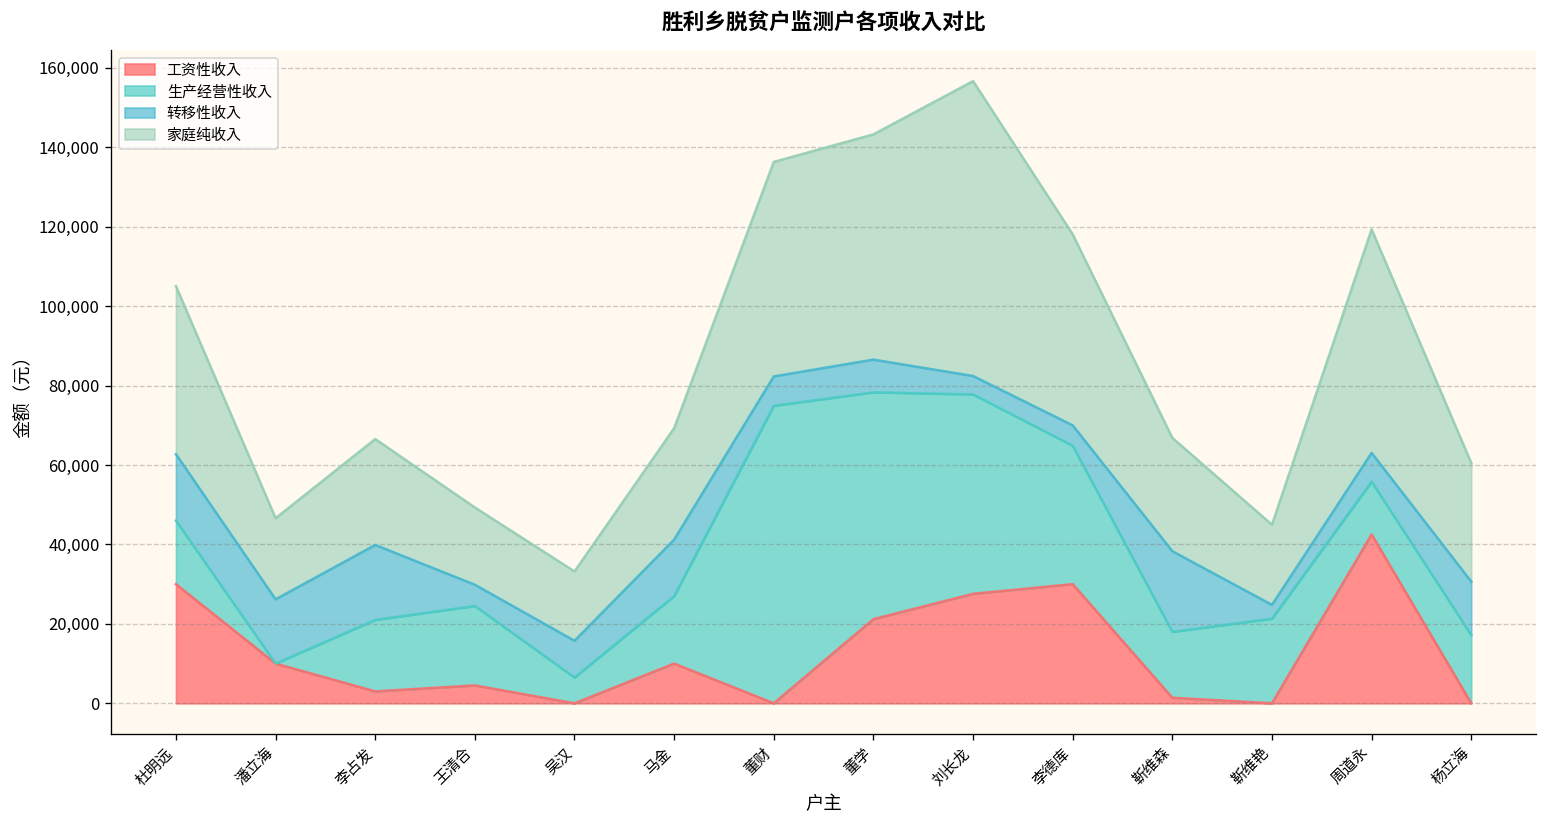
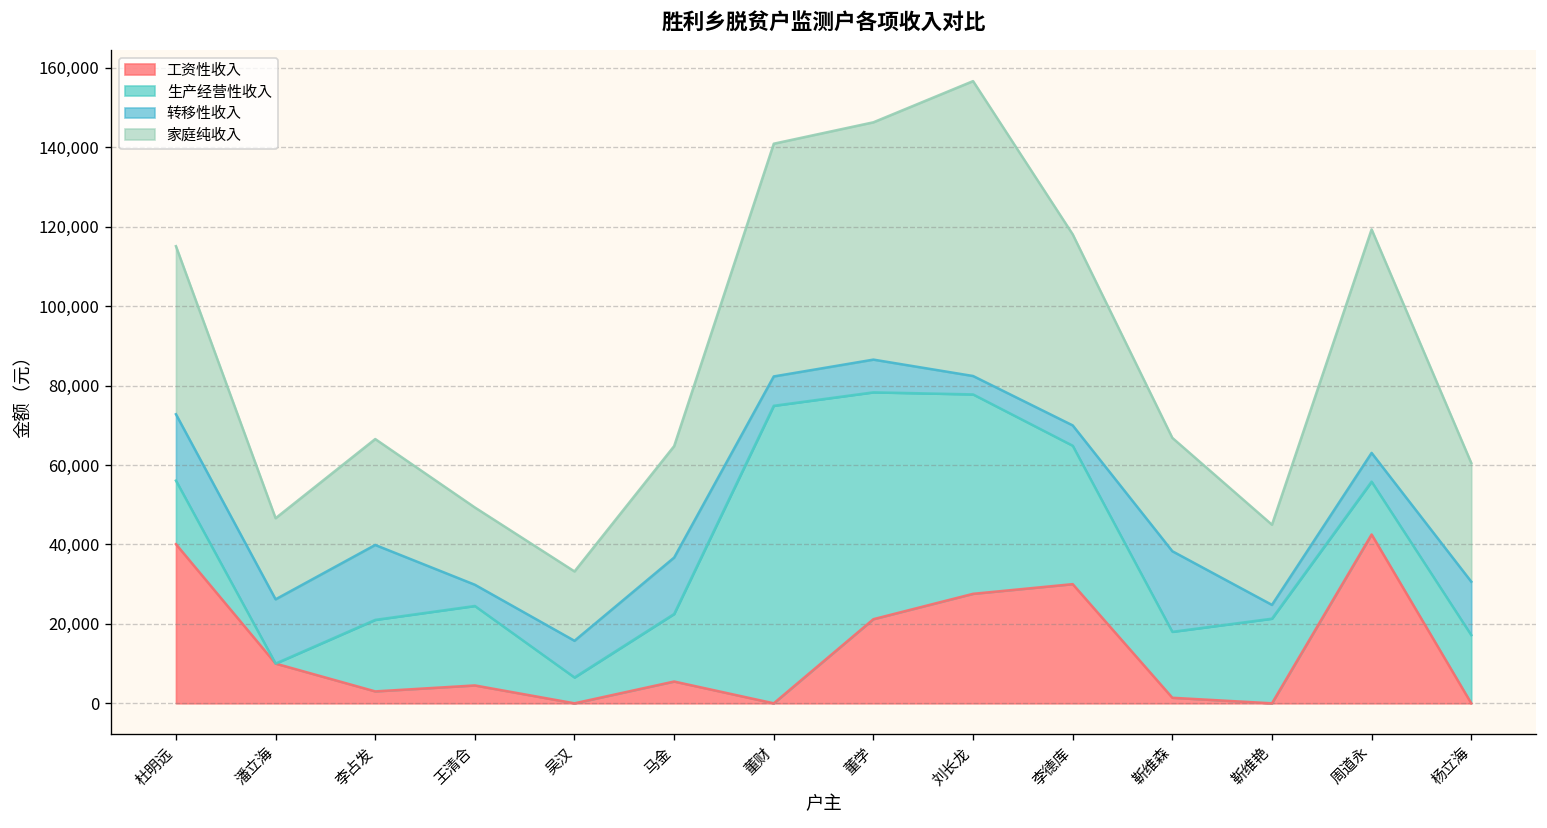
工资性收入, 杜明远: 30,000 -> 40,000
工资性收入, 马金: 10,000 -> 5,000
家庭纯收入, 董财: 54,000 -> 59,000
家庭纯收入, 董学: 57,000 -> 60,000
